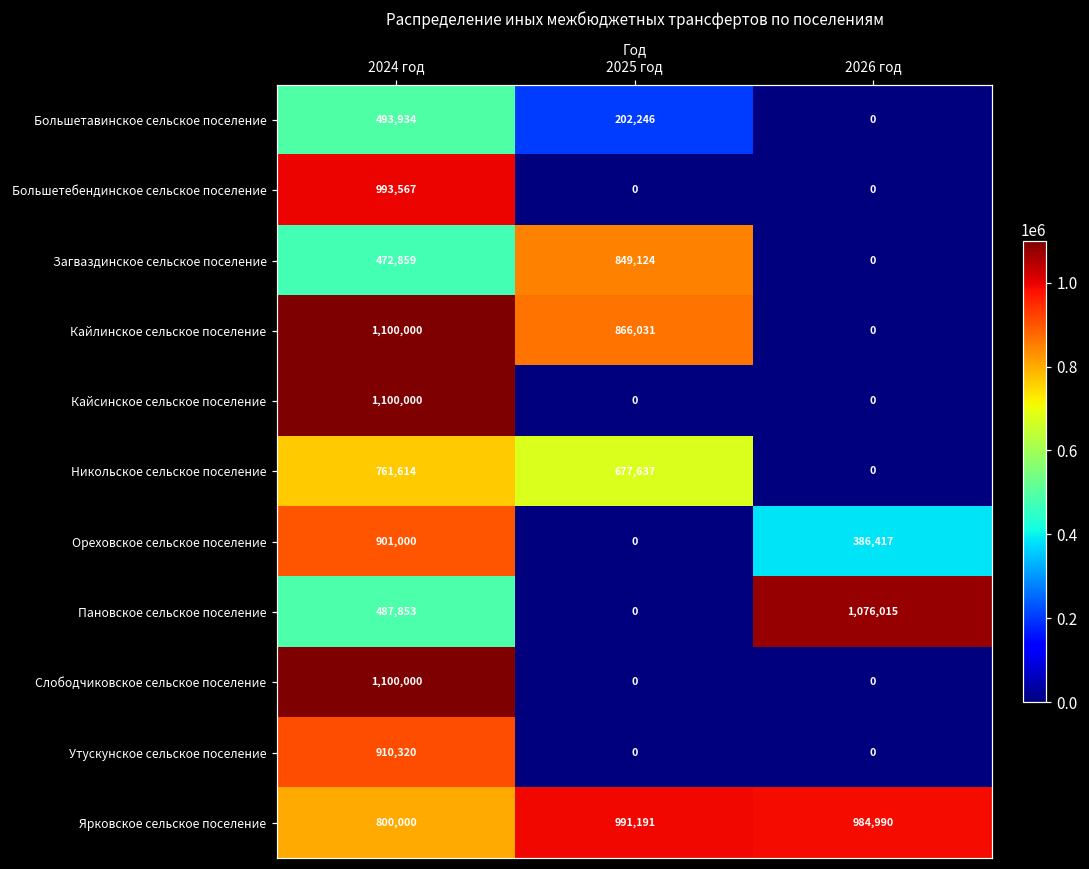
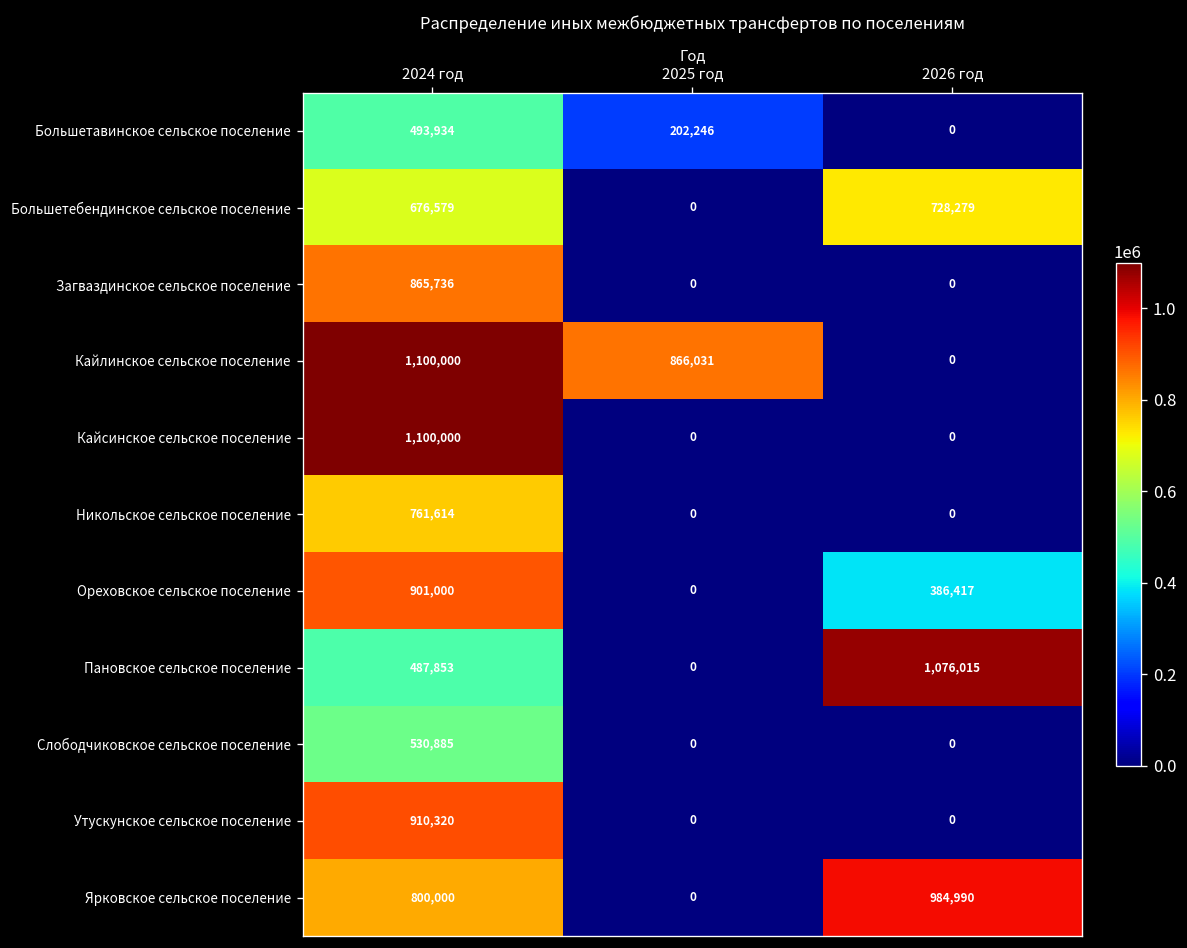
Большетебендинское сельское поселение, 2024 год: 993,567 -> 676,579
Большетебендинское сельское поселение, 2026 год: 0 -> 728,279
Загваздинское сельское поселение, 2024 год: 472,859 -> 865,736
Загваздинское сельское поселение, 2025 год: 849,124 -> 0
Никольское сельское поселение, 2025 год: 677,637 -> 0
Слободчиковское сельское поселение, 2024 год: 1,100,000 -> 530,885
Ярковское сельское поселение, 2025 год: 991,191 -> 0
